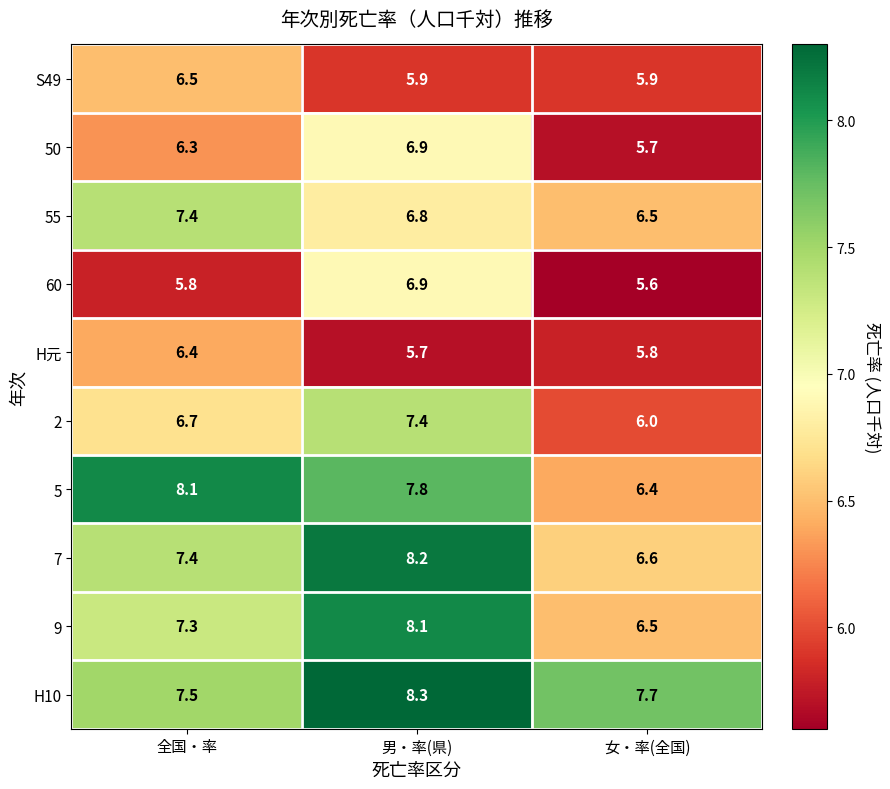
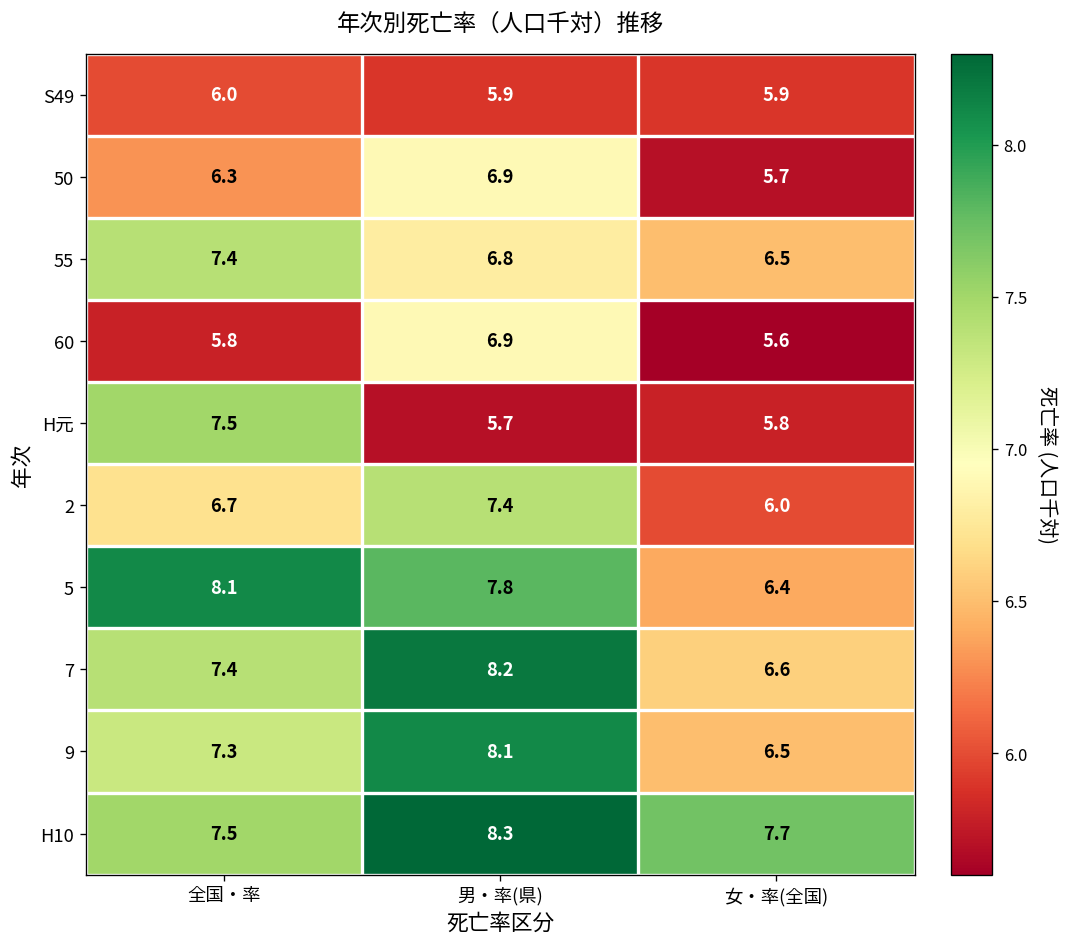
S49, 全国・率: 6.5 -> 6.0
H元, 全国・率: 6.4 -> 7.5
